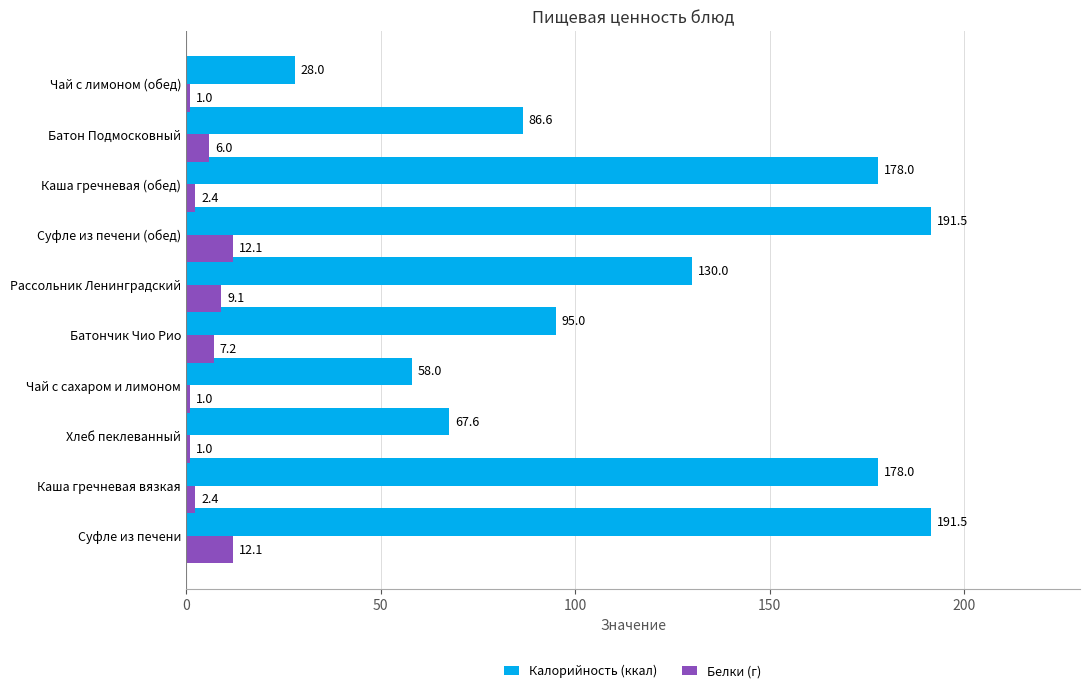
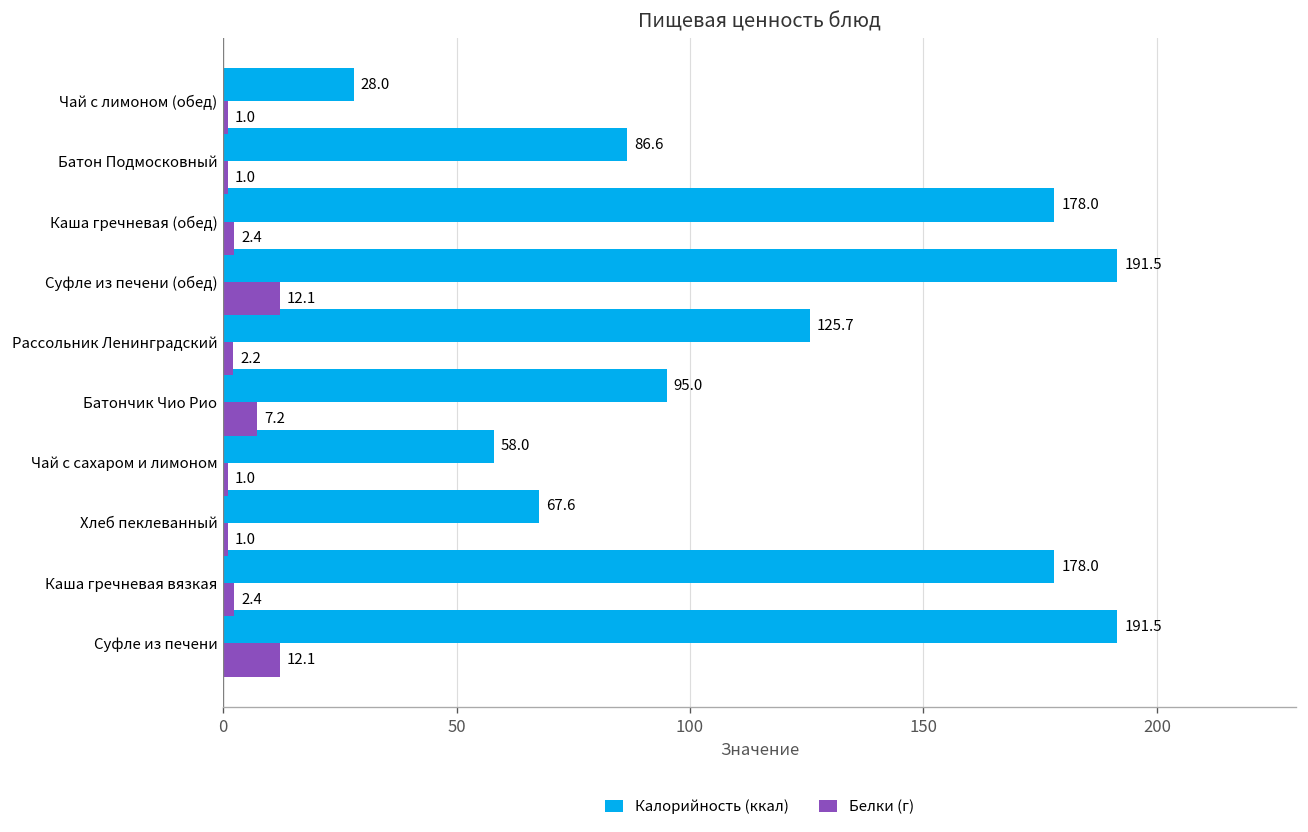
Белки (г), Батон Подмосковный: 6.0 -> 1.0
Калорийность (ккал), Рассольник Ленинградский: 130.0 -> 125.7
Белки (г), Рассольник Ленинградский: 9.1 -> 2.2
